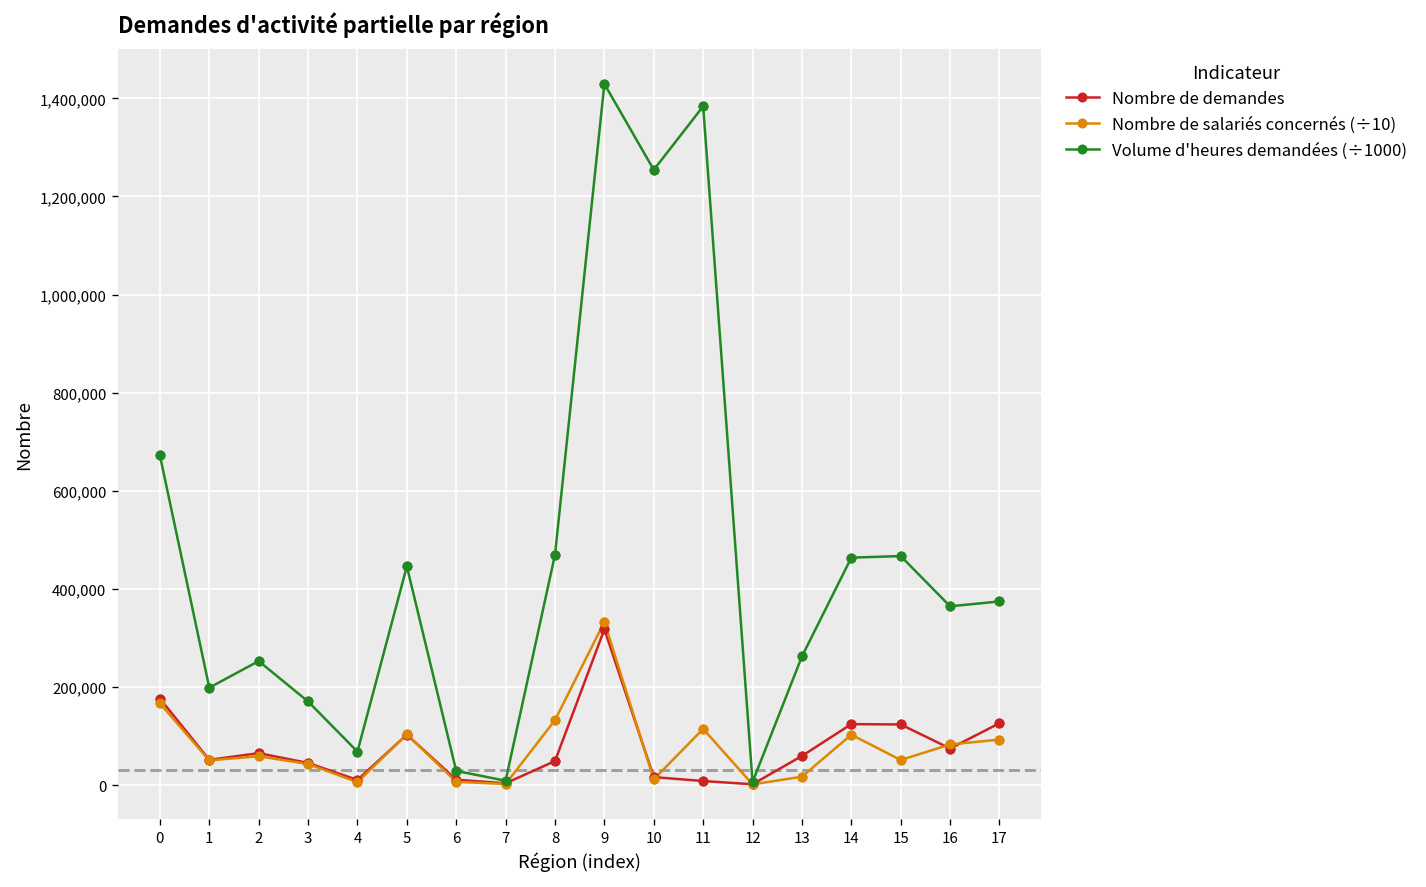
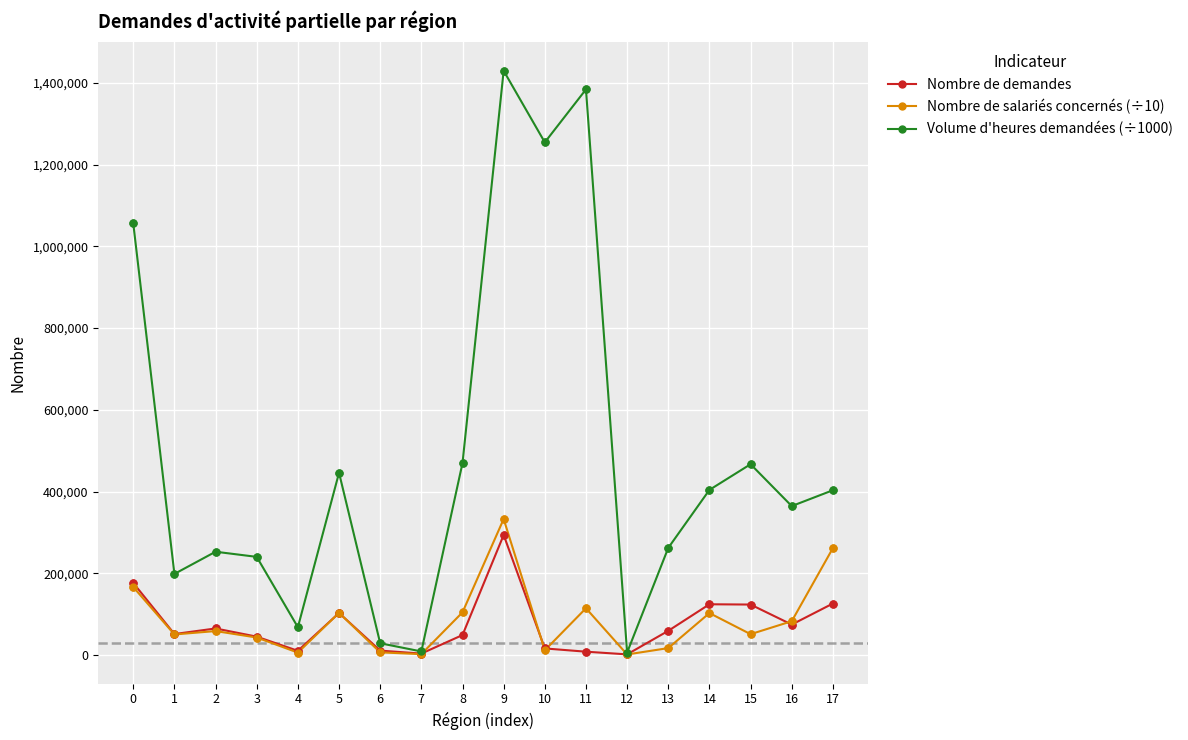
Volume d'heures demandées (÷1000), 0: 670,000 -> 1,060,000
Volume d'heures demandées (÷1000), 3: 170,000 -> 240,000
Nombre de salariés concernés (÷10), 8: 130,000 -> 100,000
Nombre de demandes, 9: 320,000 -> 290,000
Volume d'heures demandées (÷1000), 14: 460,000 -> 400,000
Nombre de salariés concernés (÷10), 17: 90,000 -> 260,000
Volume d'heures demandées (÷1000), 17: 370,000 -> 400,000
